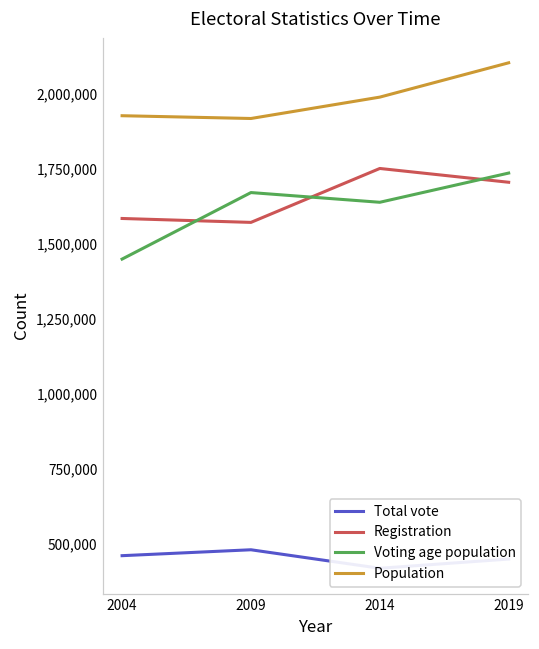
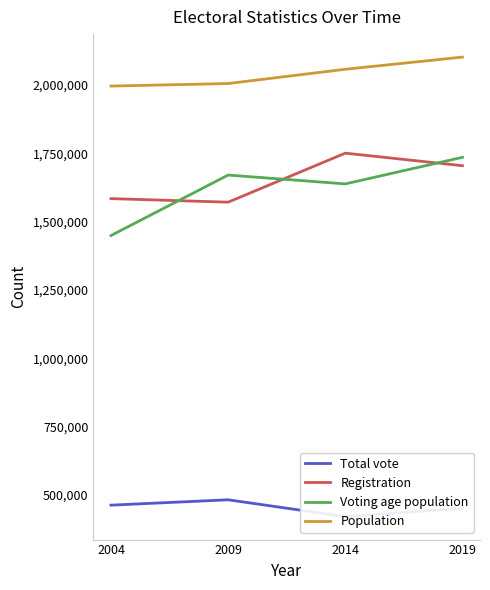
Population, 2004: 1,930,000 -> 2,000,000
Population, 2009: 1,920,000 -> 2,010,000
Population, 2014: 1,990,000 -> 2,060,000
